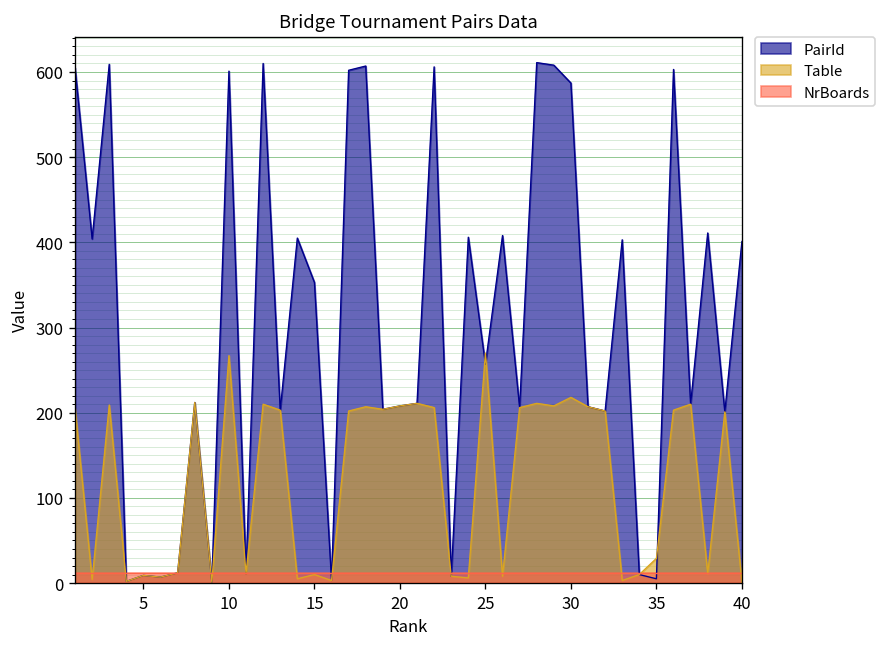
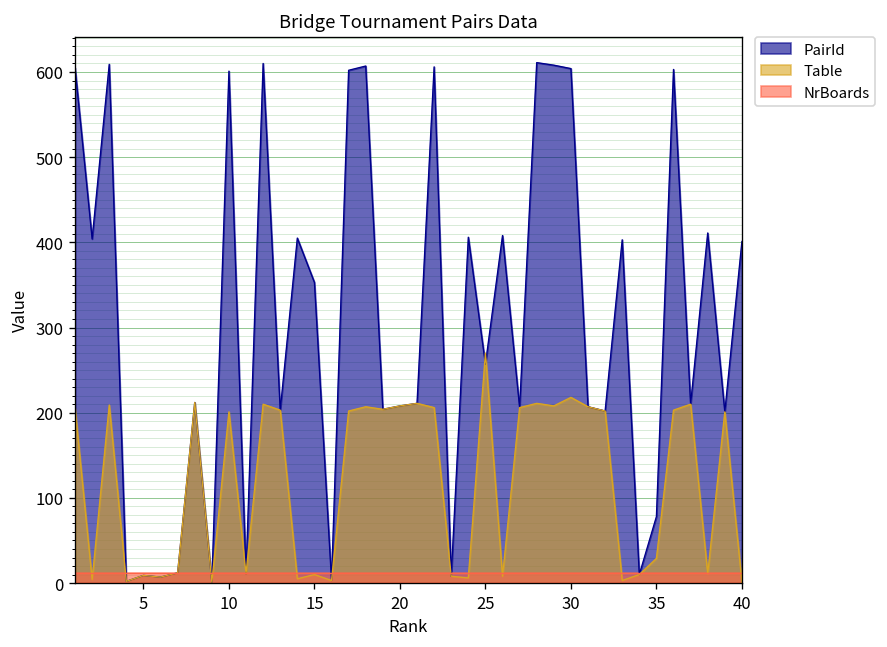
Table, 10: 270 -> 200
PairId, 30: 590 -> 600
PairId, 35: 10 -> 80
